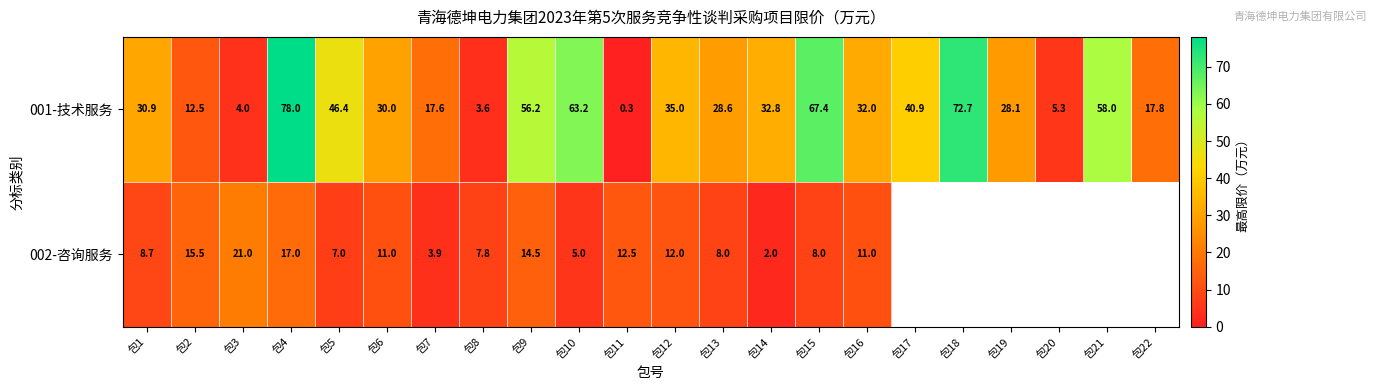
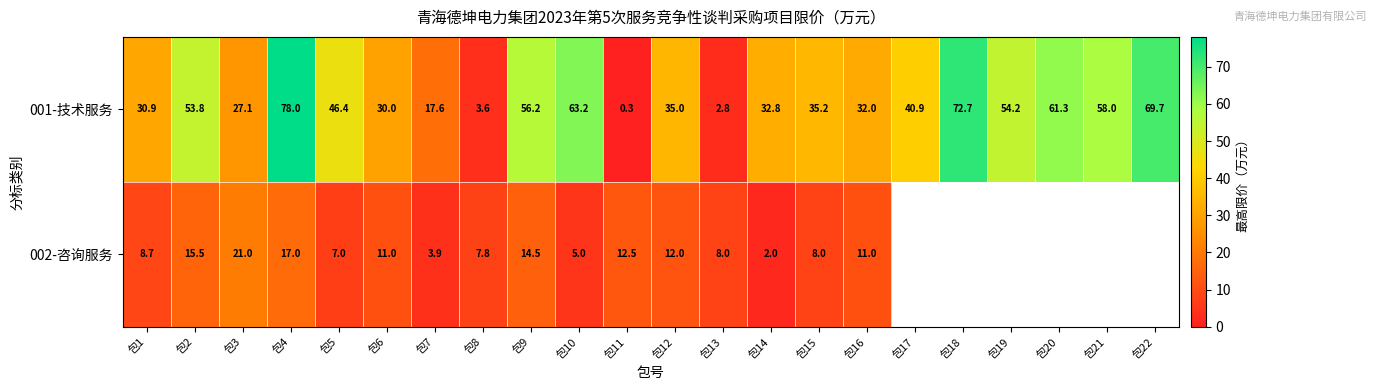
001-技术服务, 包2: 12.5 -> 53.8
001-技术服务, 包3: 4.0 -> 27.1
001-技术服务, 包13: 28.6 -> 2.8
001-技术服务, 包15: 67.4 -> 35.2
001-技术服务, 包19: 28.1 -> 54.2
001-技术服务, 包20: 5.3 -> 61.3
001-技术服务, 包22: 17.8 -> 69.7
